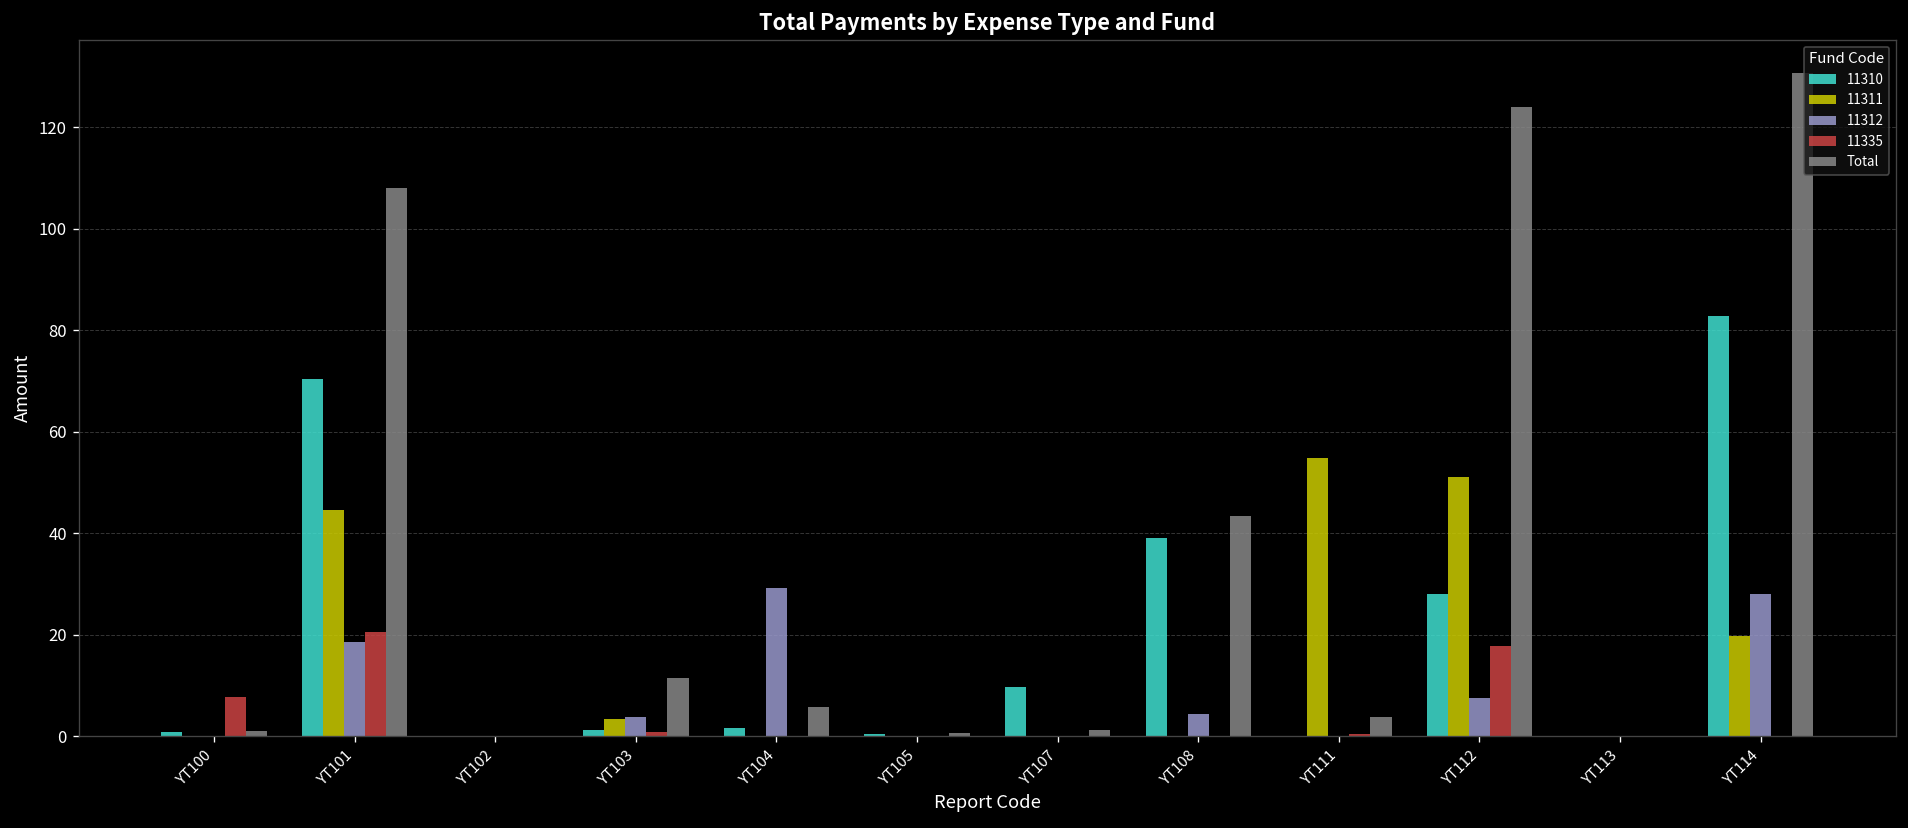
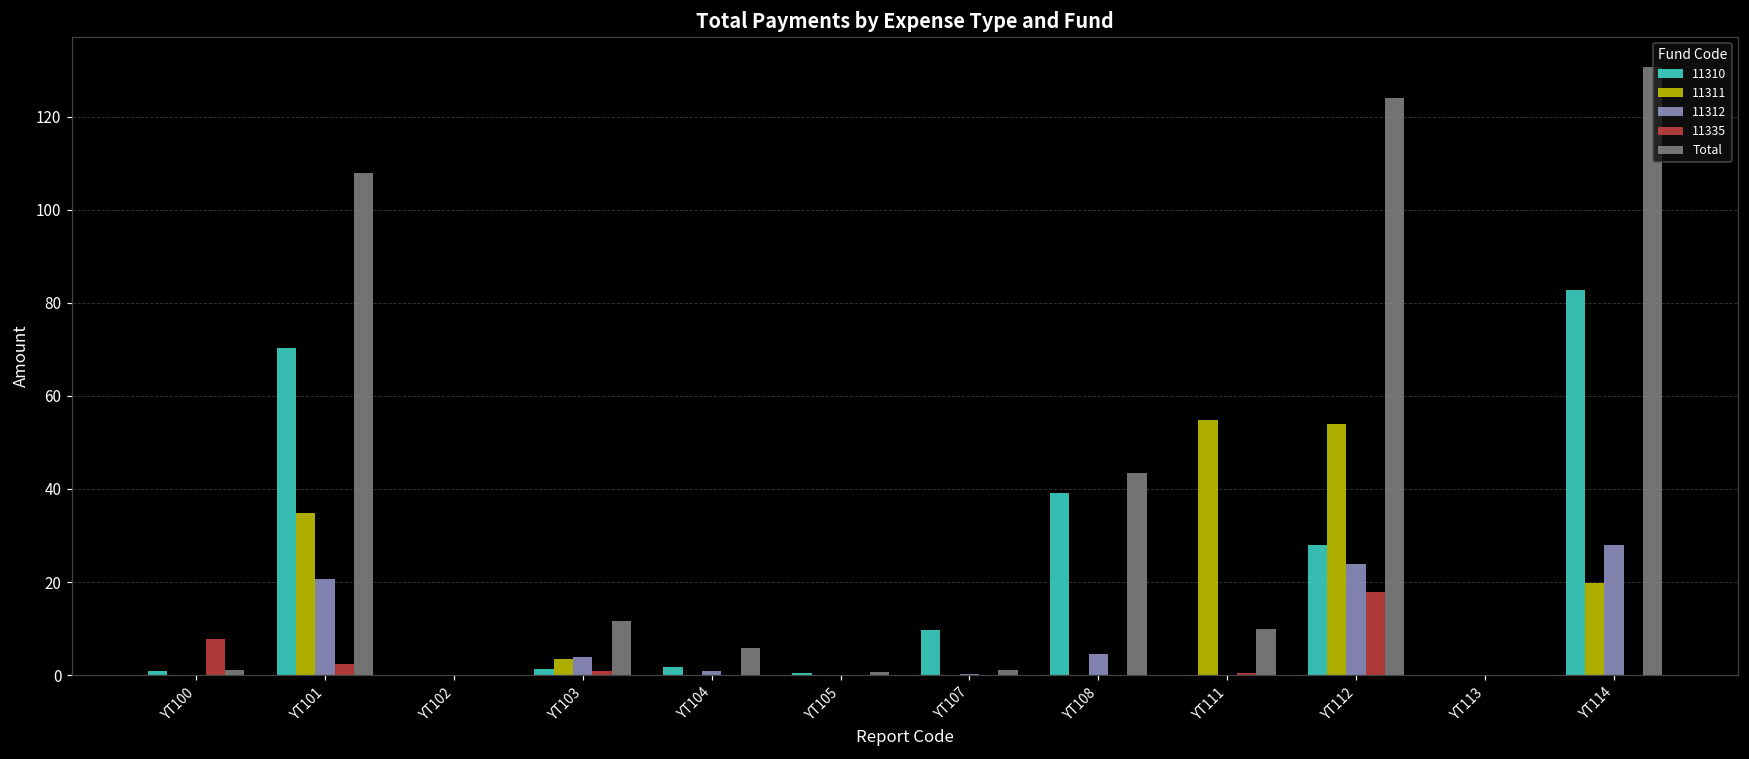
11311, YT101: 45 -> 35
11312, YT101: 19 -> 21
11335, YT101: 21 -> 2
11312, YT104: 29 -> 1
Total, YT111: 4 -> 10
11311, YT112: 51 -> 54
11312, YT112: 8 -> 24
